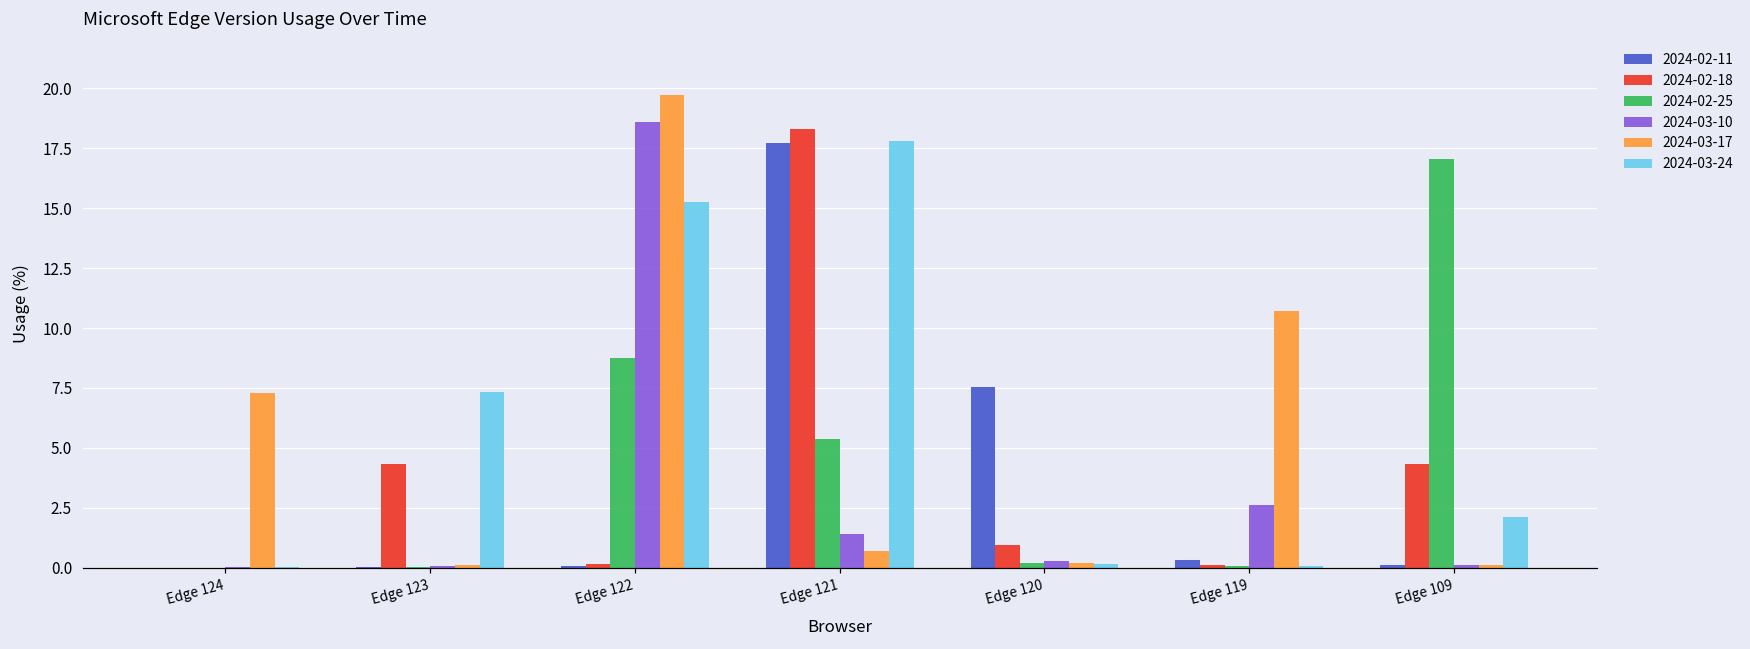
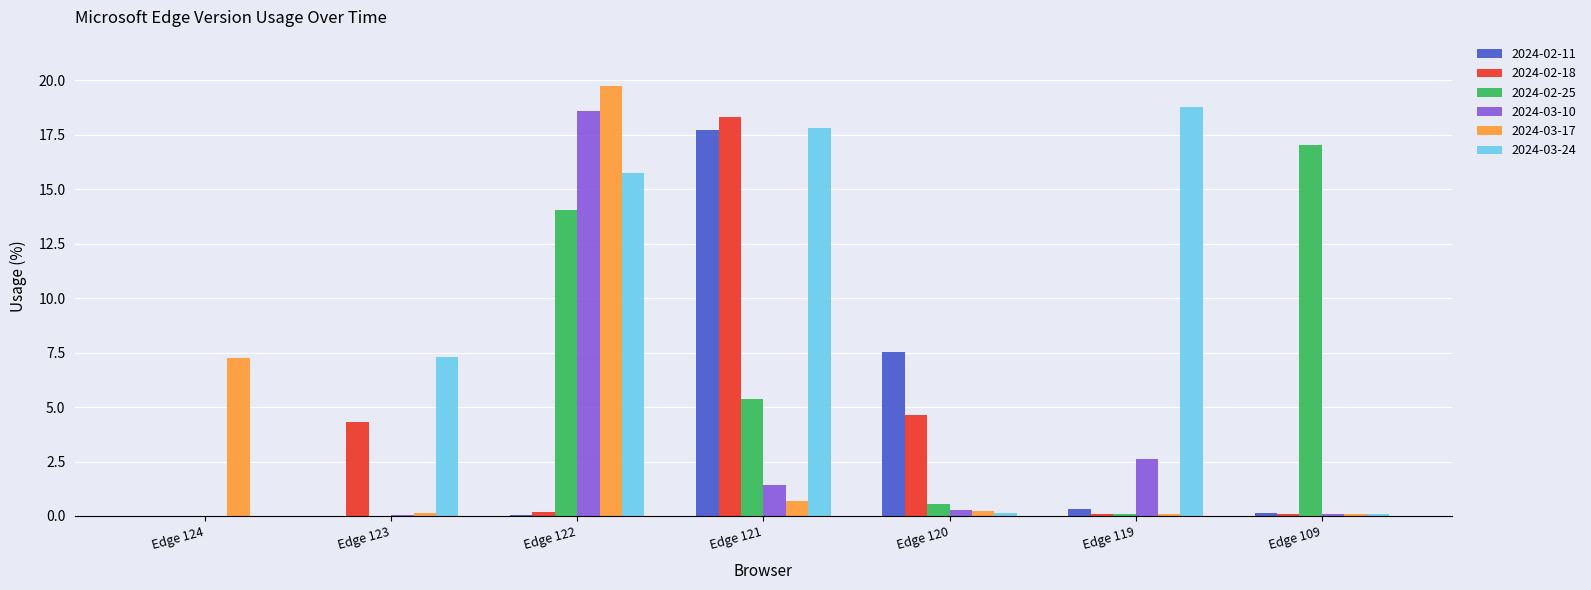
2024-02-25, Edge 122: 8.8 -> 14.1
2024-03-24, Edge 122: 15.3 -> 15.8
2024-02-18, Edge 120: 1.0 -> 4.6
2024-02-25, Edge 120: 0.2 -> 0.6
2024-03-17, Edge 119: 10.7 -> 0.1
2024-03-24, Edge 119: 0.1 -> 18.8
2024-02-18, Edge 109: 4.3 -> 0.1
2024-03-24, Edge 109: 2.1 -> 0.1
